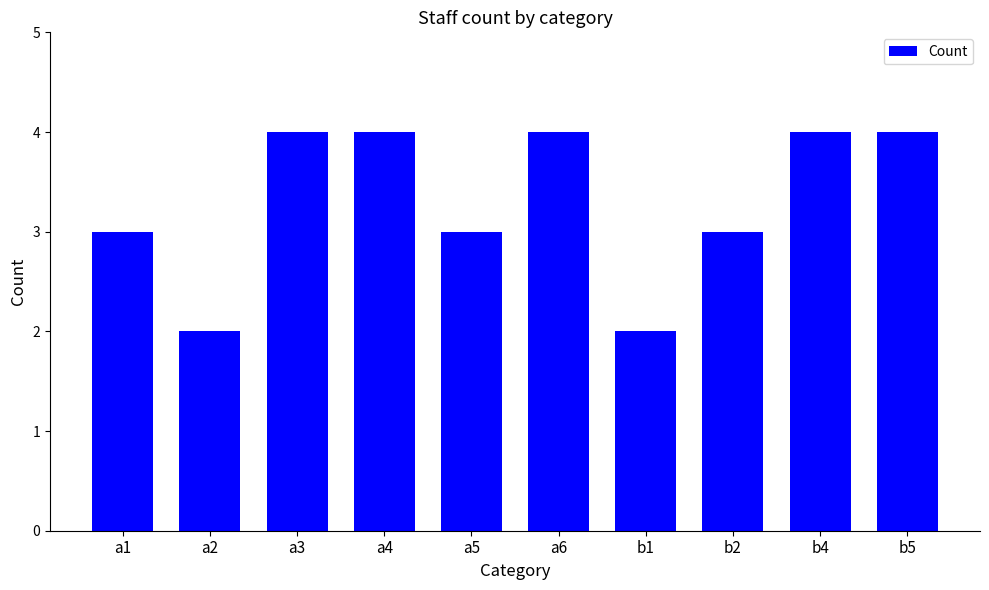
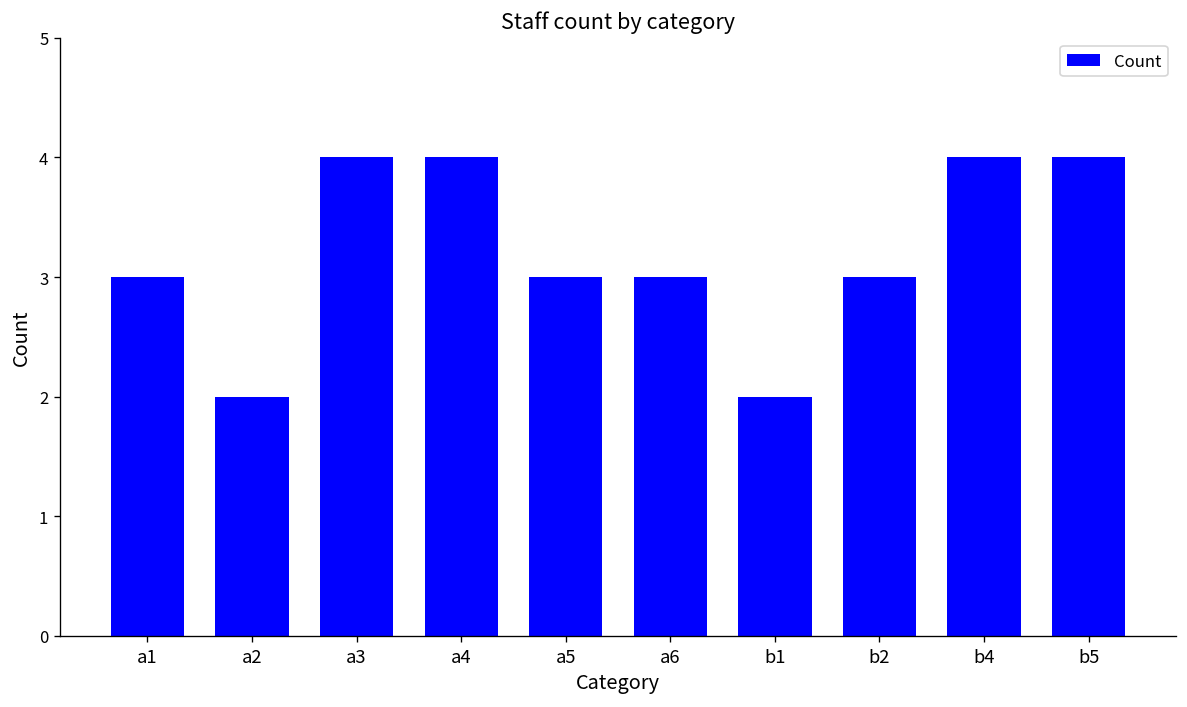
a6: 4 -> 3
